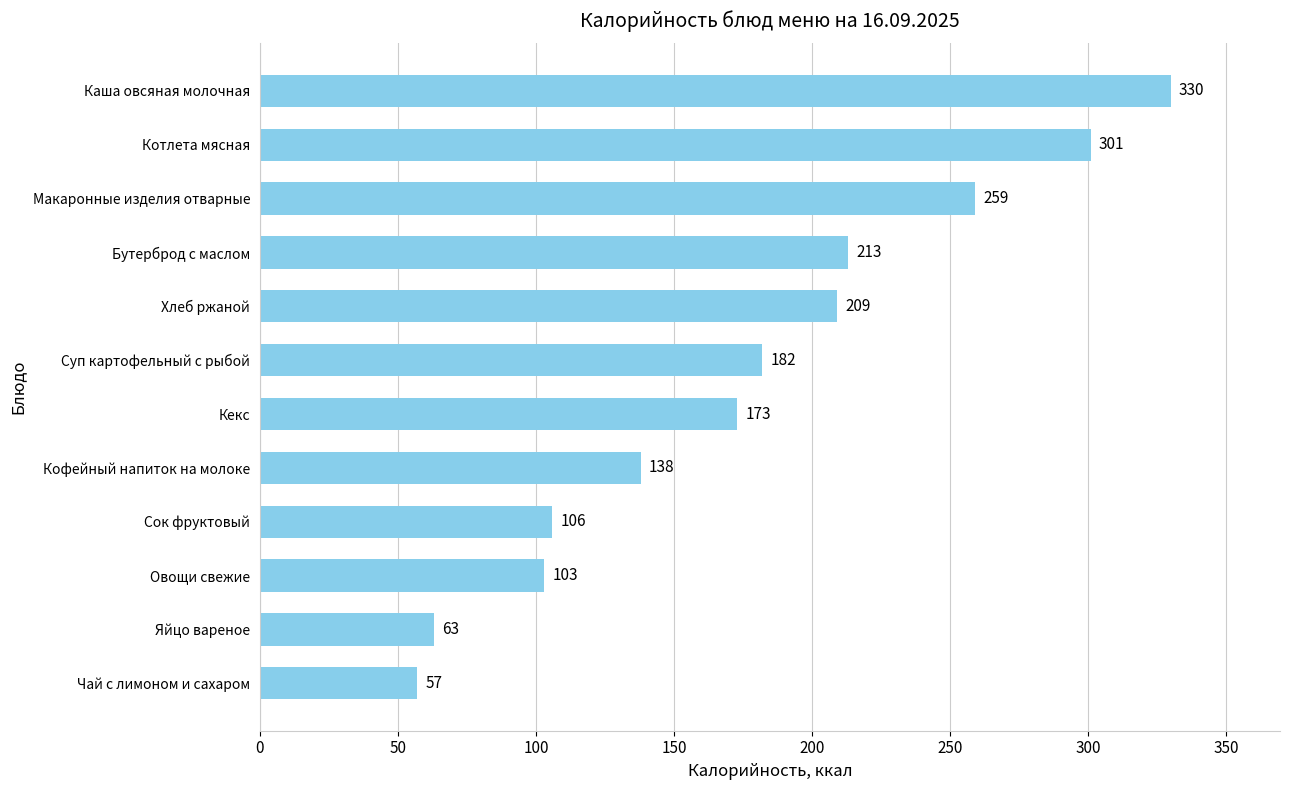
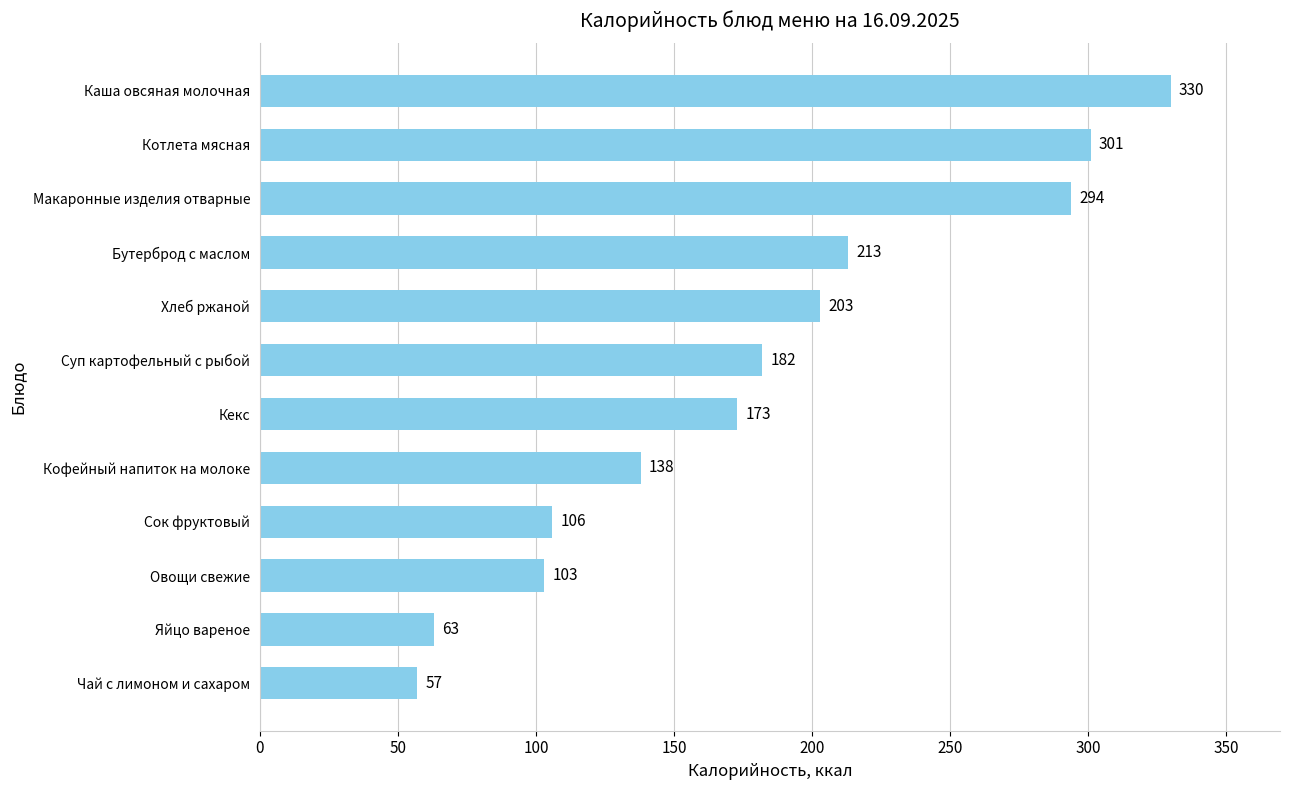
Макаронные изделия отварные: 259 -> 294
Хлеб ржаной: 209 -> 203
